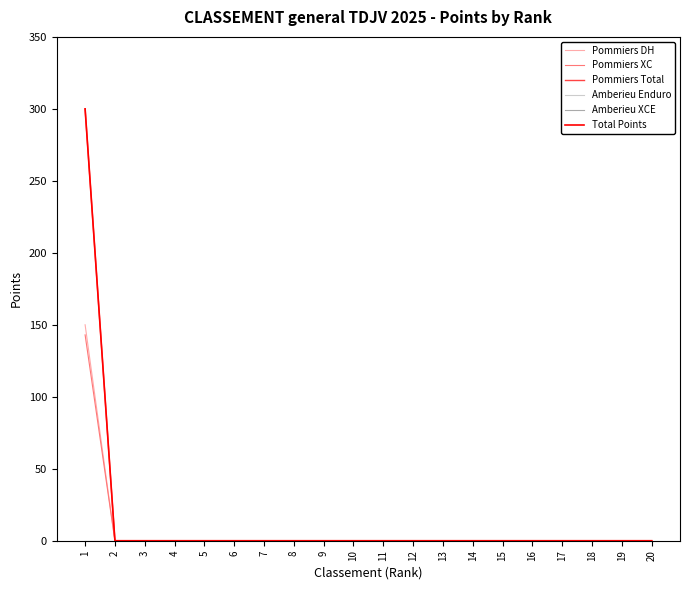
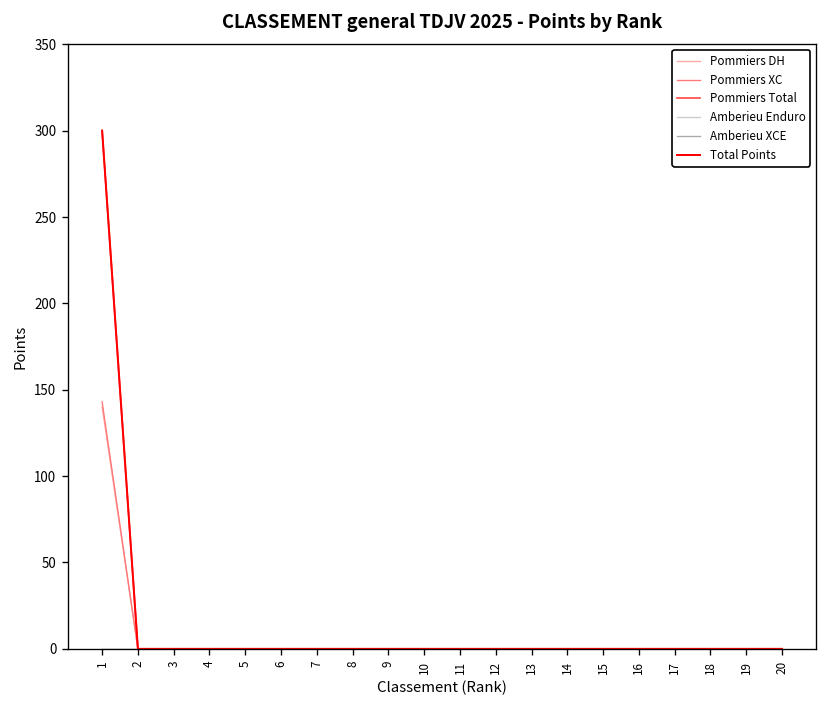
Pommiers DH, 1: 150 -> 140
